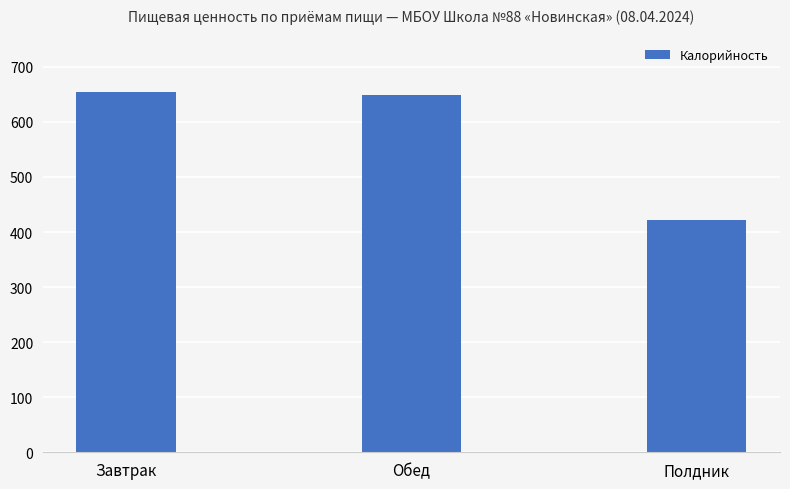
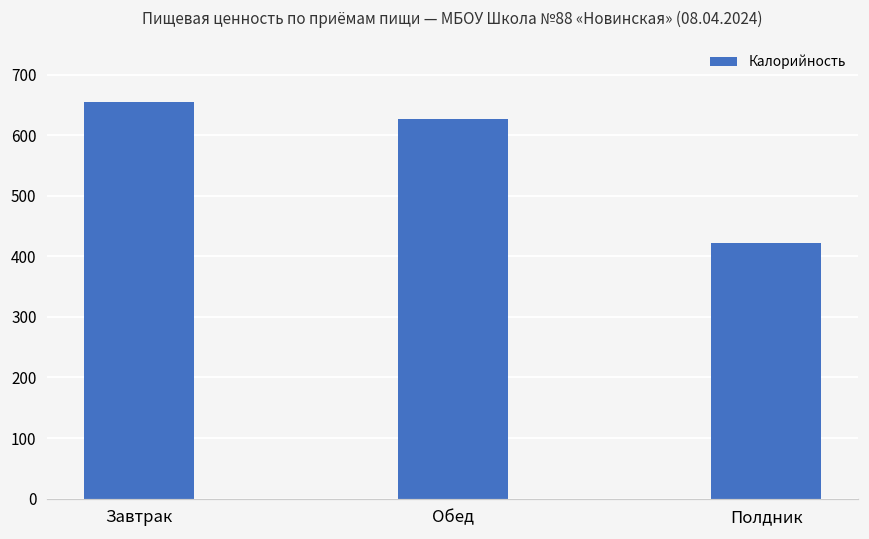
Обед: 650 -> 630
